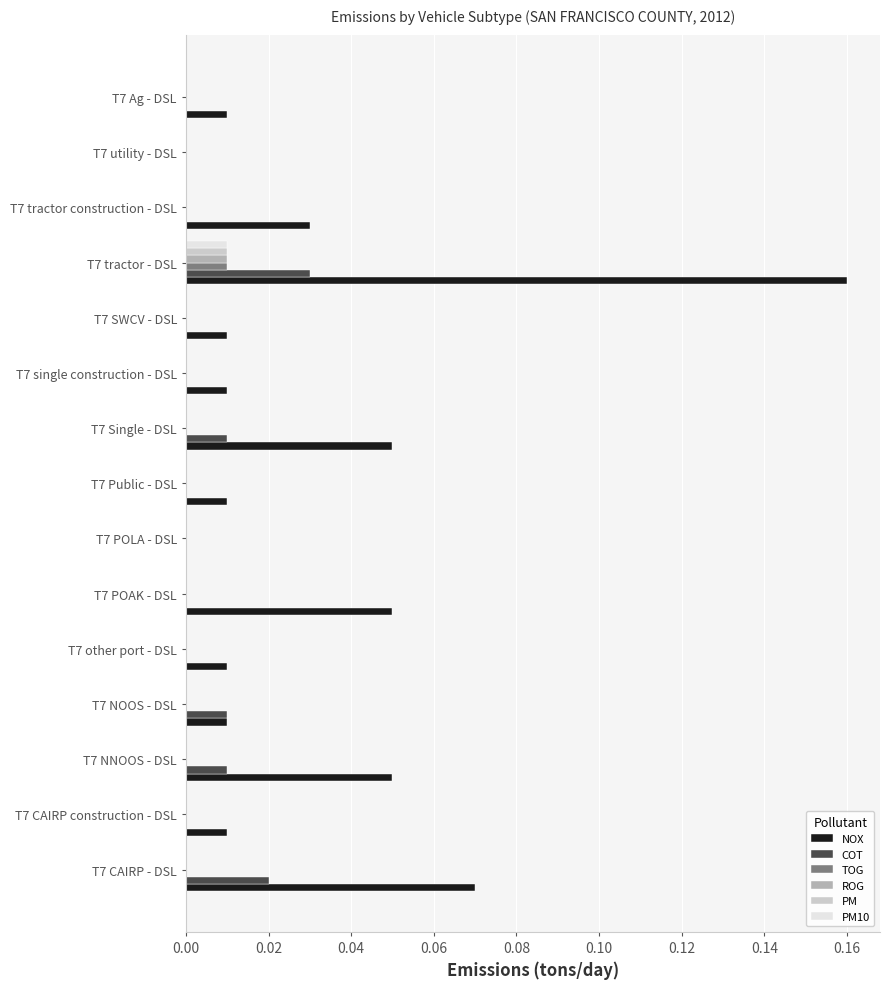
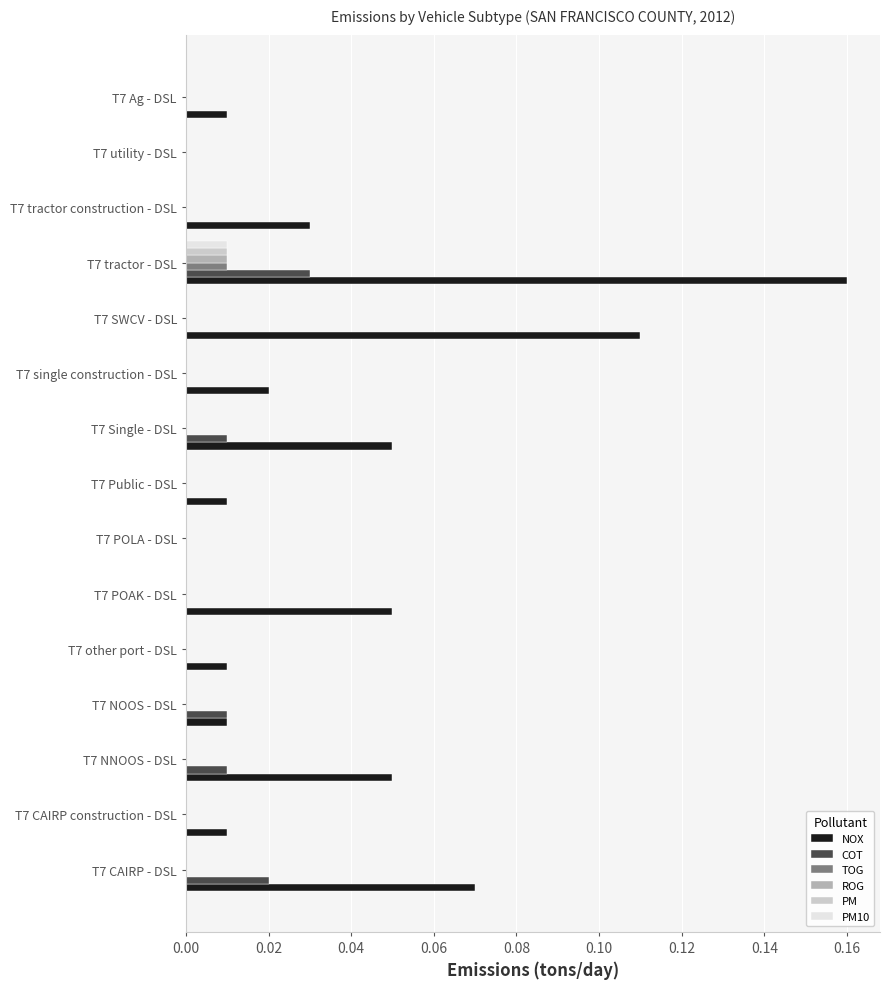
NOX, T7 SWCV - DSL: 0.01 -> 0.11
NOX, T7 single construction - DSL: 0.01 -> 0.02
